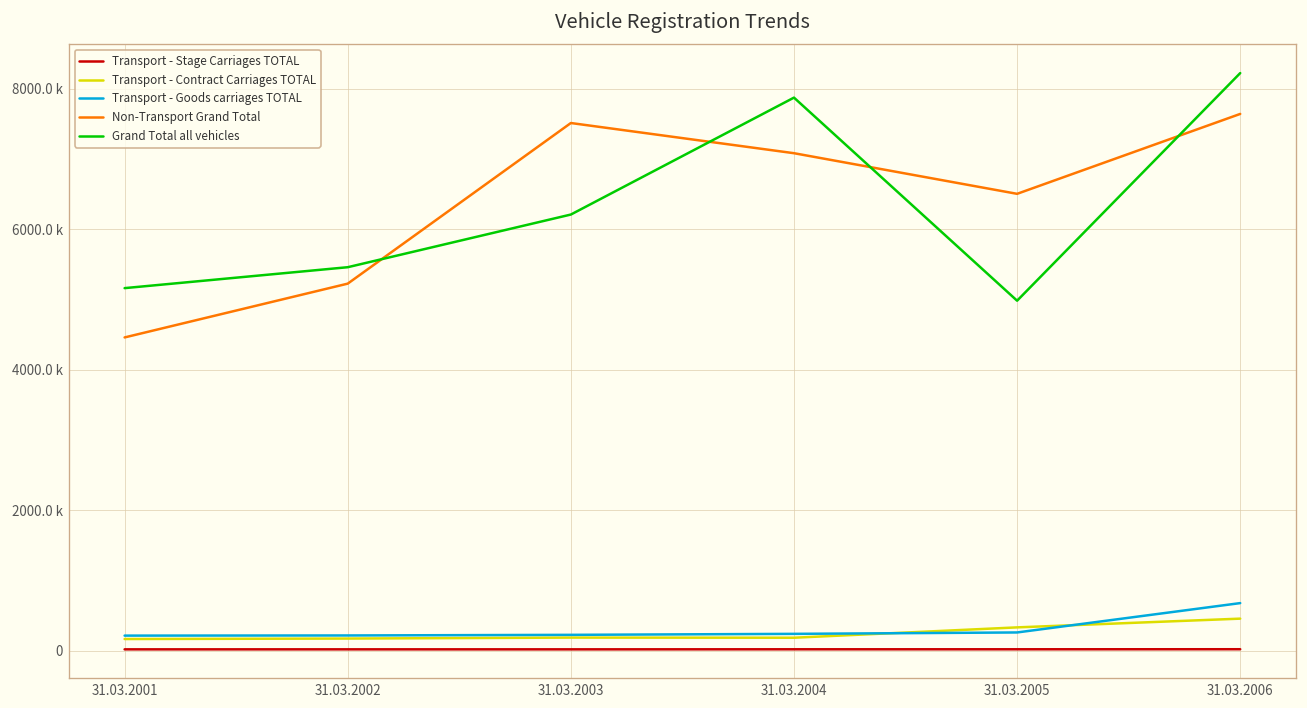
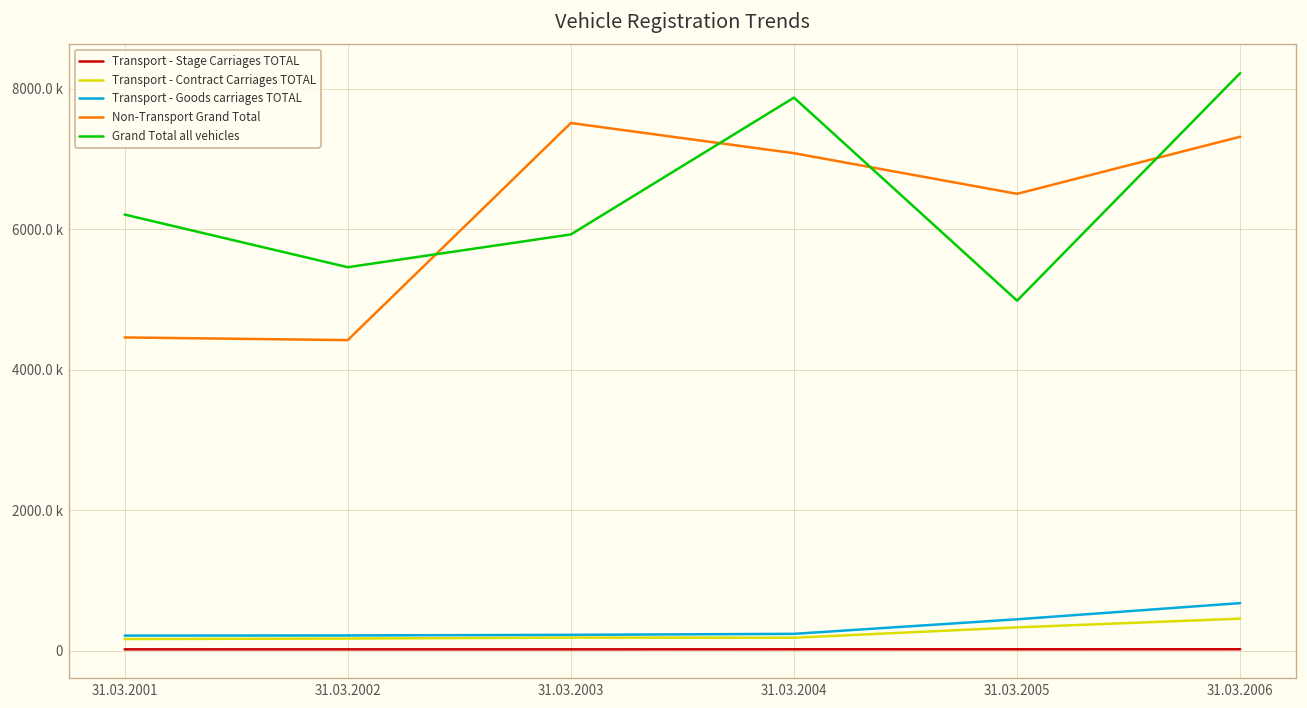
Grand Total all vehicles, 31.03.2001: 5200000 -> 6200000
Non-Transport Grand Total, 31.03.2002: 5200000 -> 4400000
Grand Total all vehicles, 31.03.2003: 6200000 -> 5900000
Transport - Goods carriages TOTAL, 31.03.2005: 300000 -> 500000
Non-Transport Grand Total, 31.03.2006: 7600000 -> 7300000
